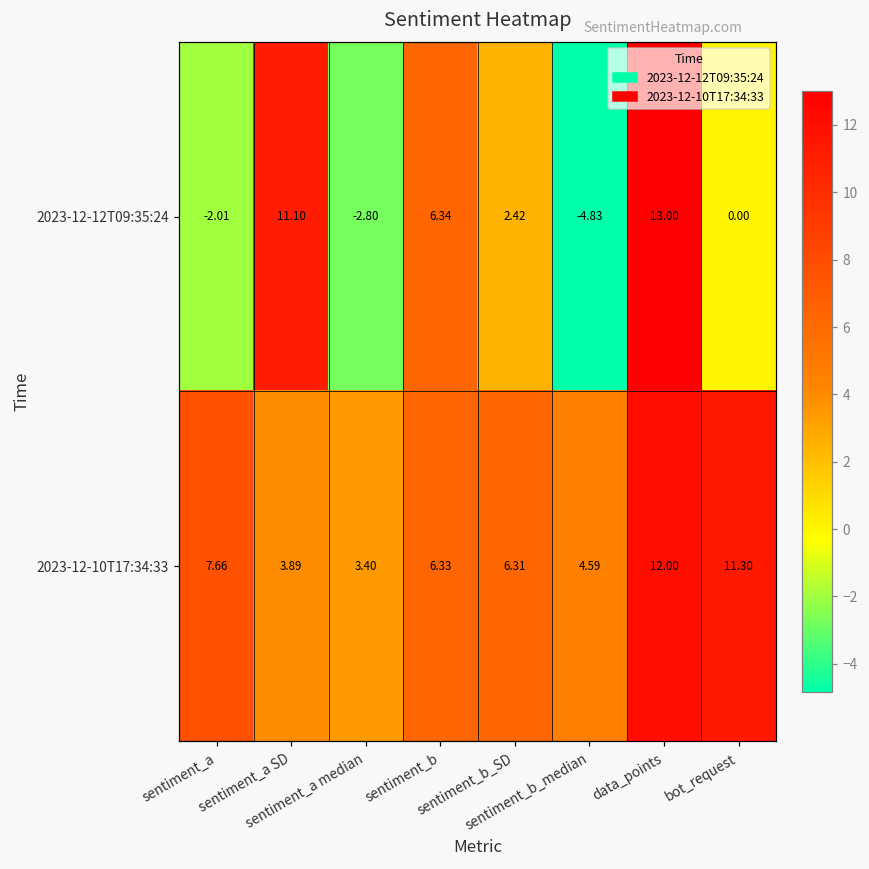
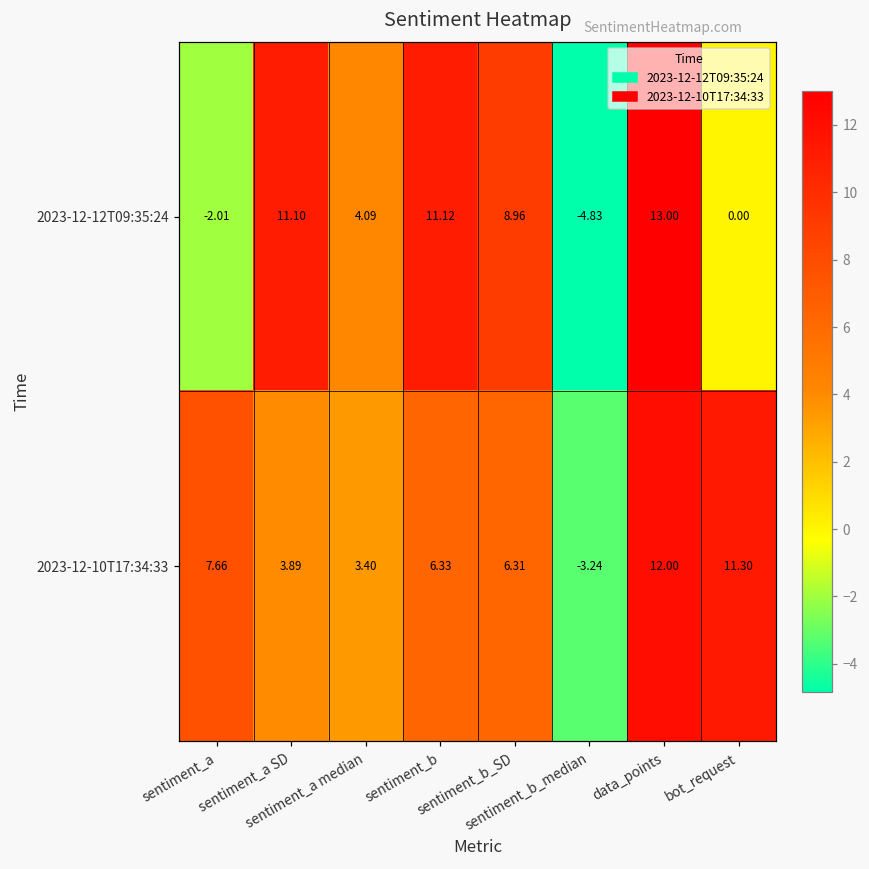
2023-12-12T09:35:24, sentiment_a median: -2.80 -> 4.09
2023-12-12T09:35:24, sentiment_b: 6.34 -> 11.12
2023-12-12T09:35:24, sentiment_b_SD: 2.42 -> 8.96
2023-12-10T17:34:33, sentiment_b_median: 4.59 -> -3.24
